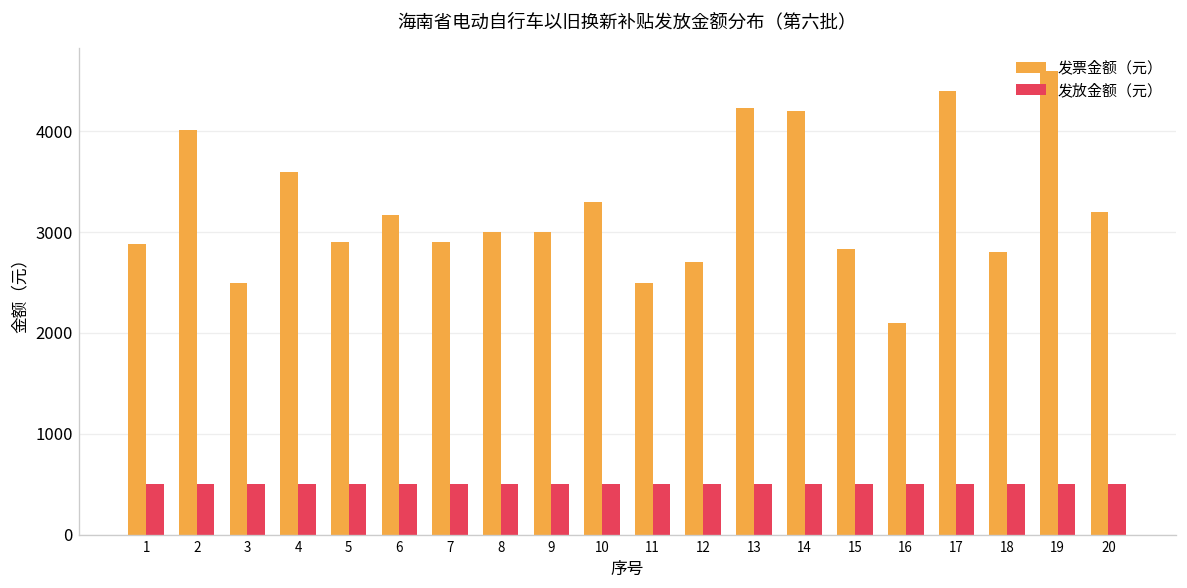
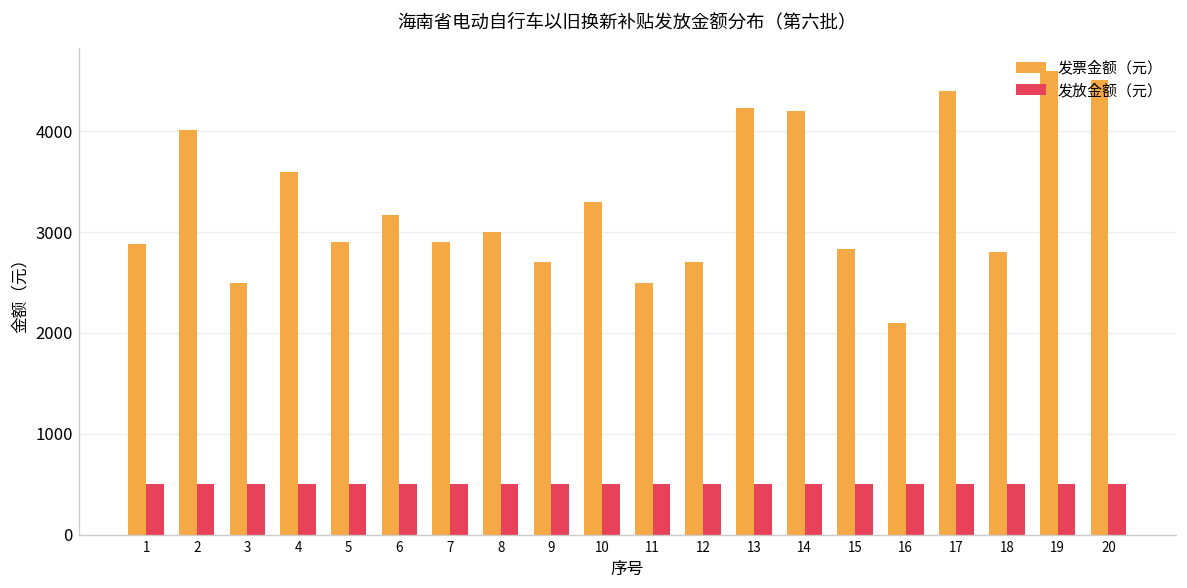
发票金额（元）, 9: 3000 -> 2700
发票金额（元）, 20: 3200 -> 4500
